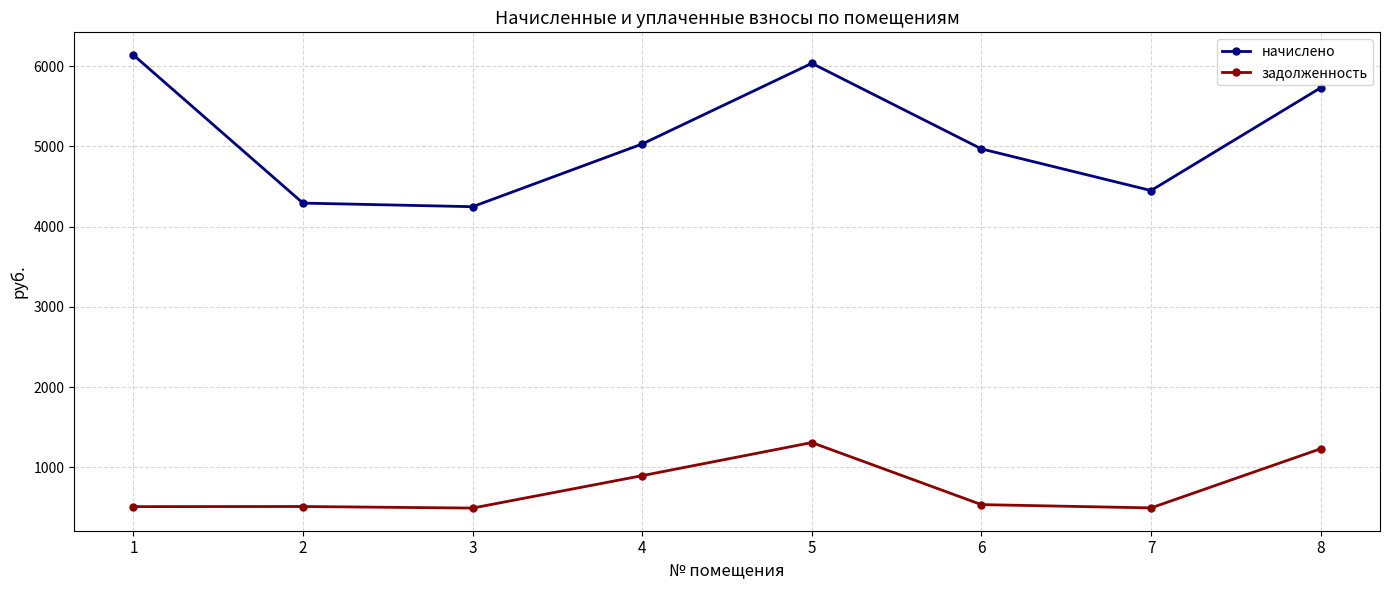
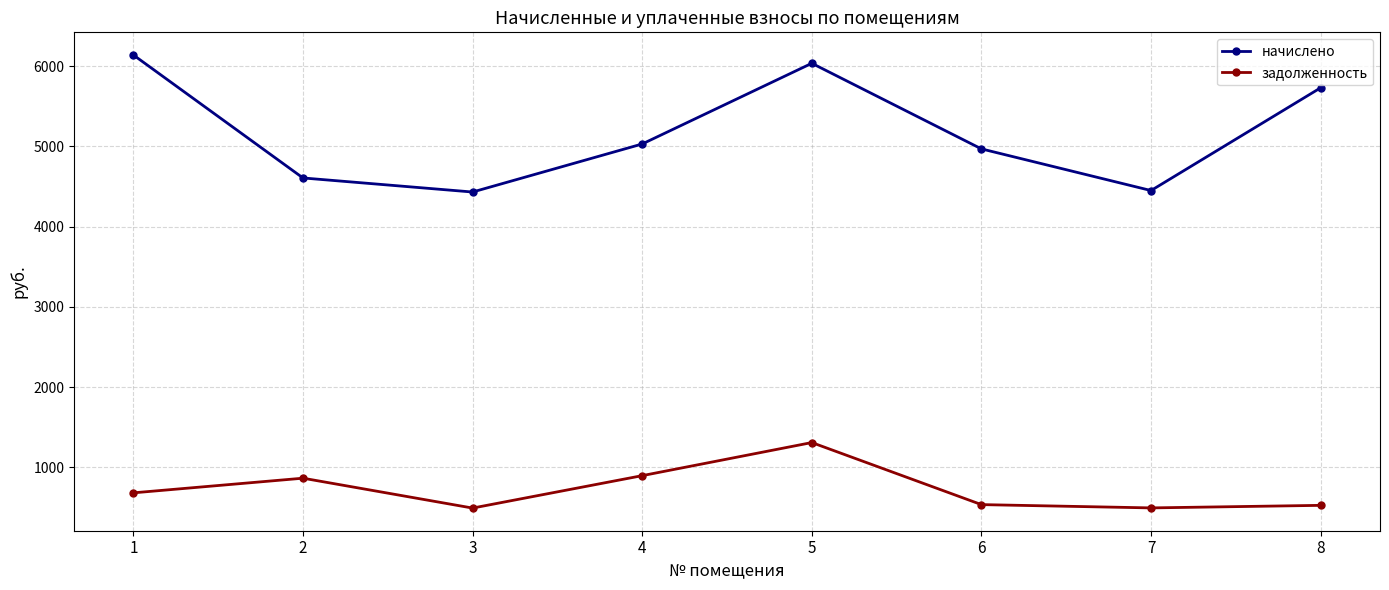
задолженность, 1: 500 -> 700
начислено, 2: 4300 -> 4600
задолженность, 2: 500 -> 900
начислено, 3: 4200 -> 4400
задолженность, 8: 1200 -> 500
